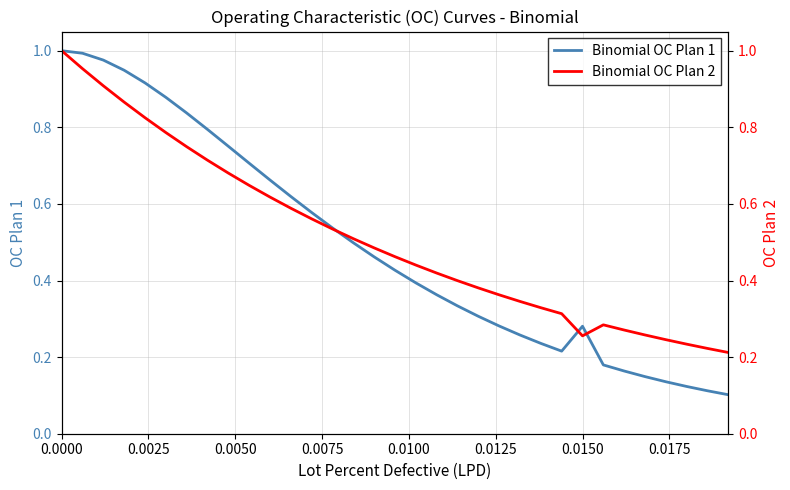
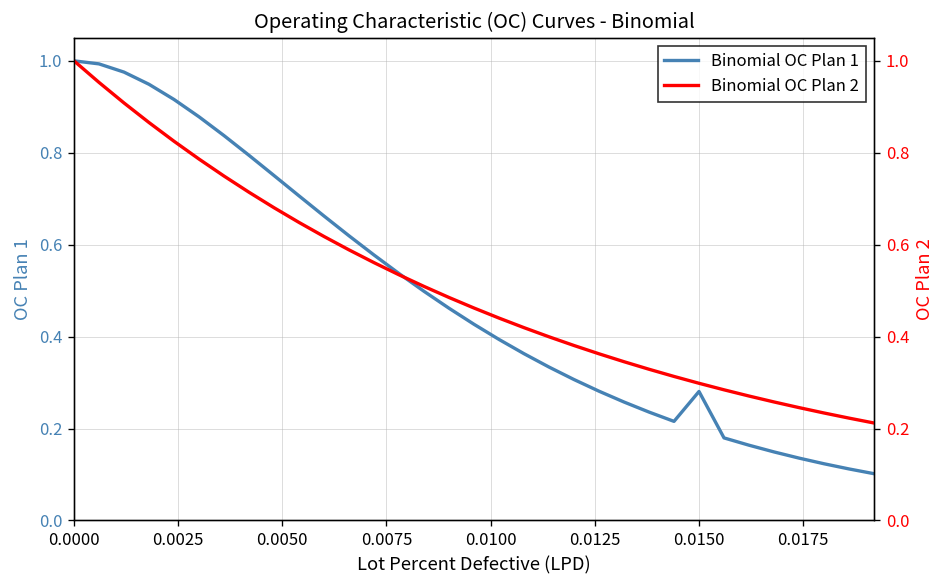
Binomial OC Plan 2, 0.0150: 0.26 -> 0.30
